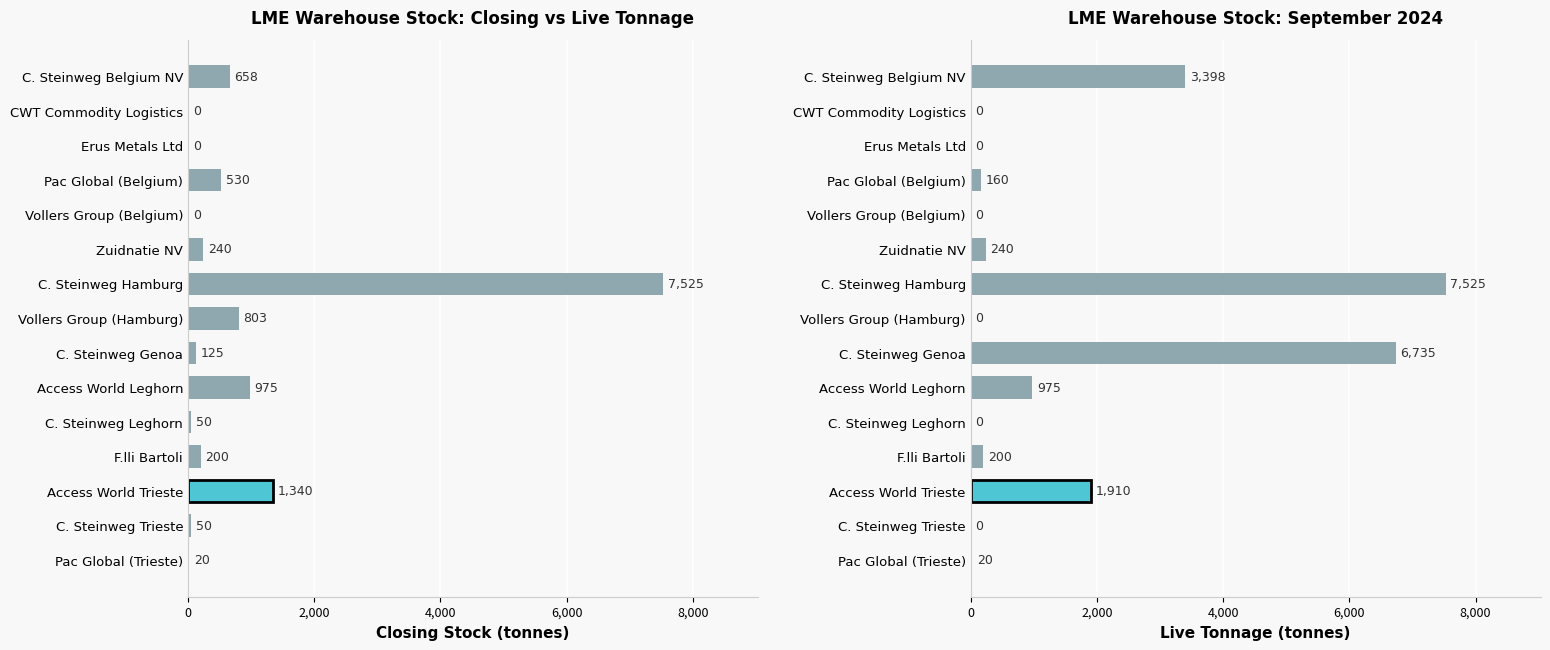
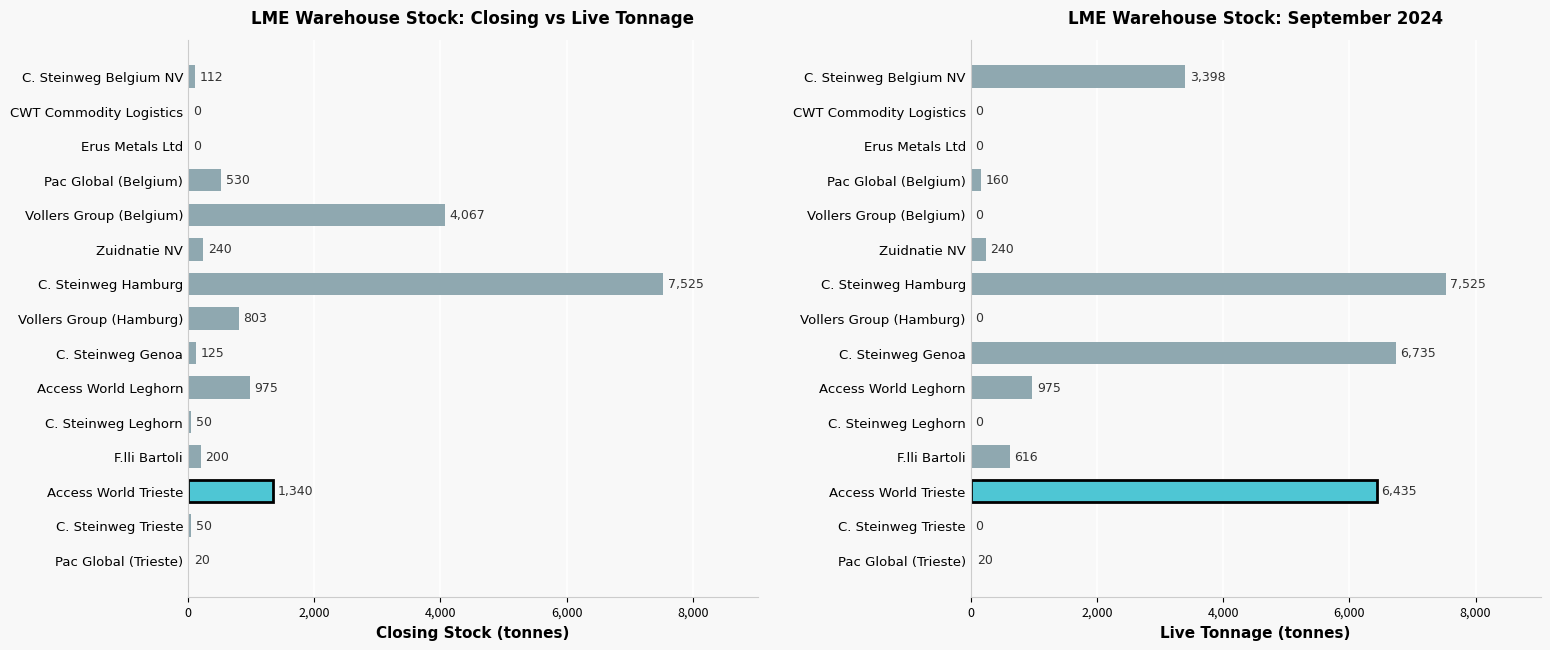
LME Warehouse Stock: Closing vs Live Tonnage, C. Steinweg Belgium NV: 658 -> 112
LME Warehouse Stock: Closing vs Live Tonnage, Vollers Group (Belgium): 0 -> 4,067
LME Warehouse Stock: September 2024, F.lli Bartoli: 200 -> 616
LME Warehouse Stock: September 2024, Access World Trieste: 1,910 -> 6,435
